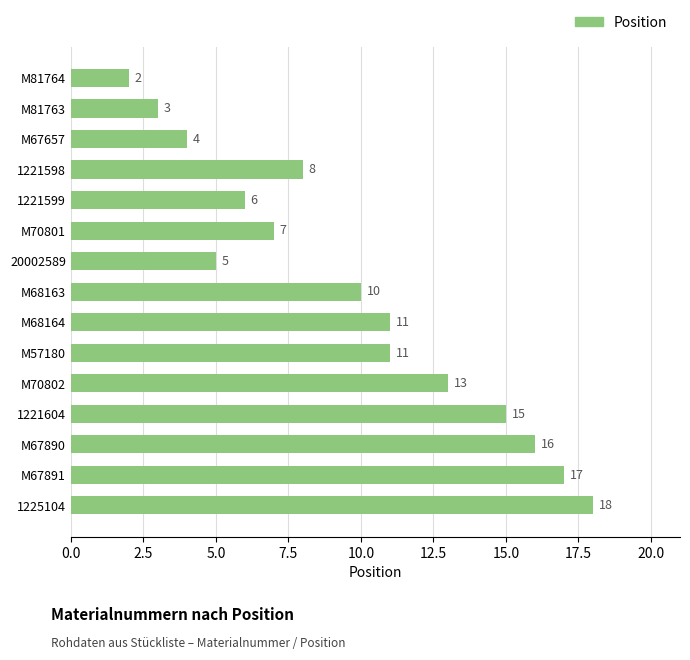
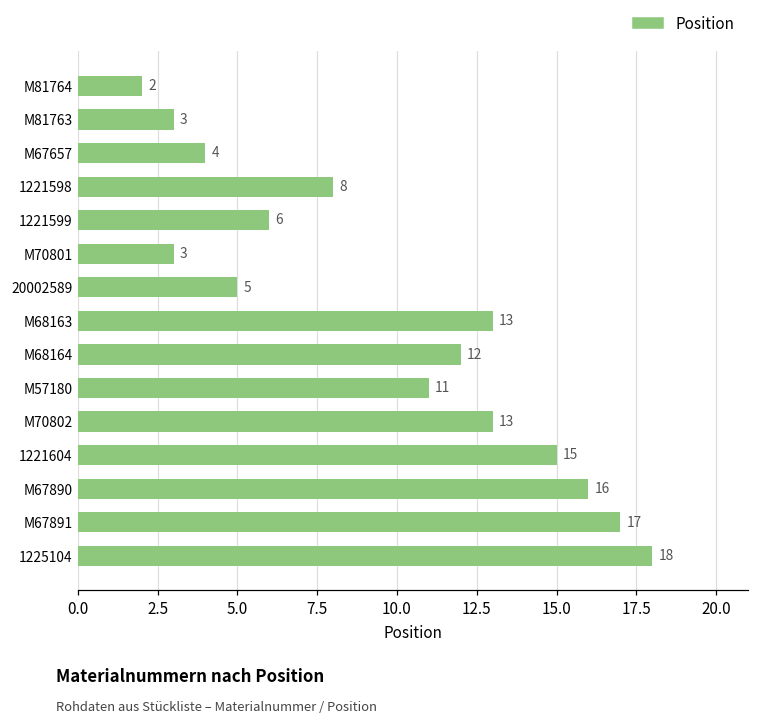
M70801: 7 -> 3
M68163: 10 -> 13
M68164: 11 -> 12
